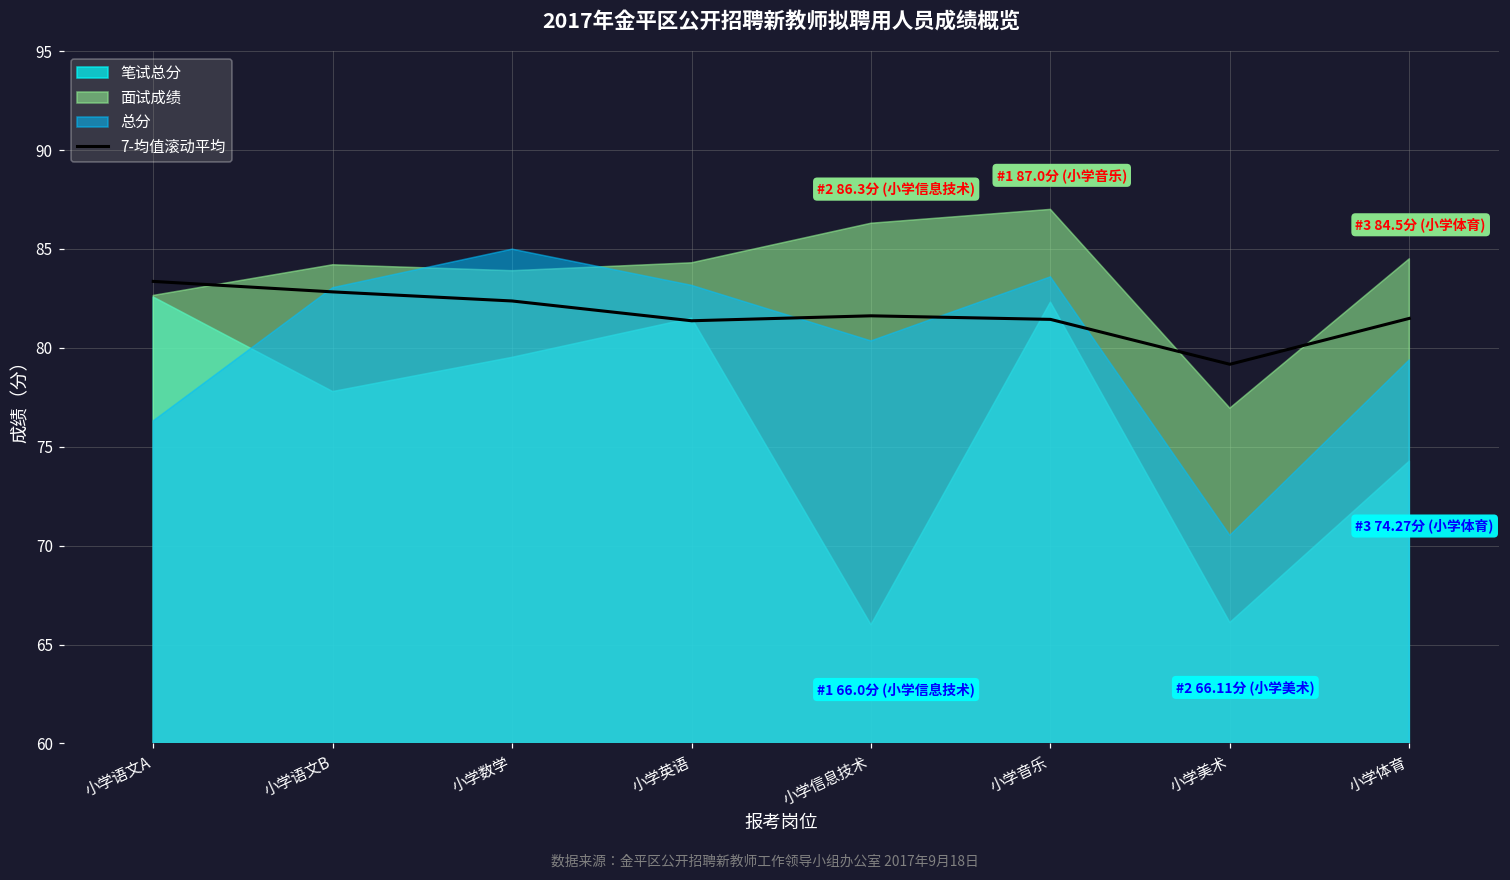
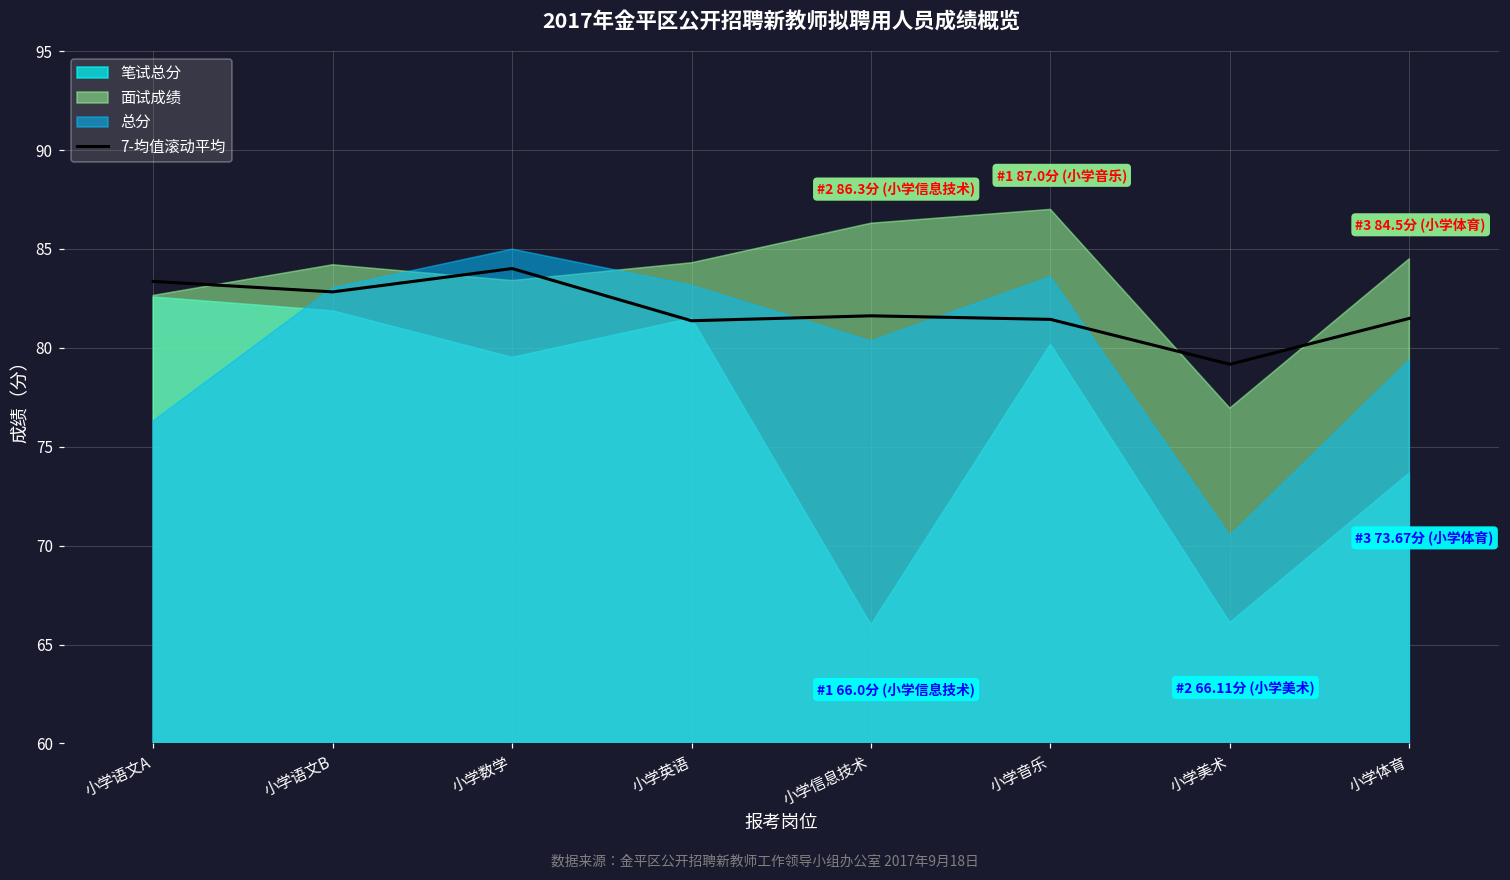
笔试总分, 小学语文B: 77.8 -> 81.9
7-均值滚动平均, 小学数学: 82.4 -> 84.0
面试成绩, 小学数学: 83.9 -> 83.4
笔试总分, 小学音乐: 82.3 -> 80.2
笔试总分, 小学体育: 74.27分 -> 73.67分
